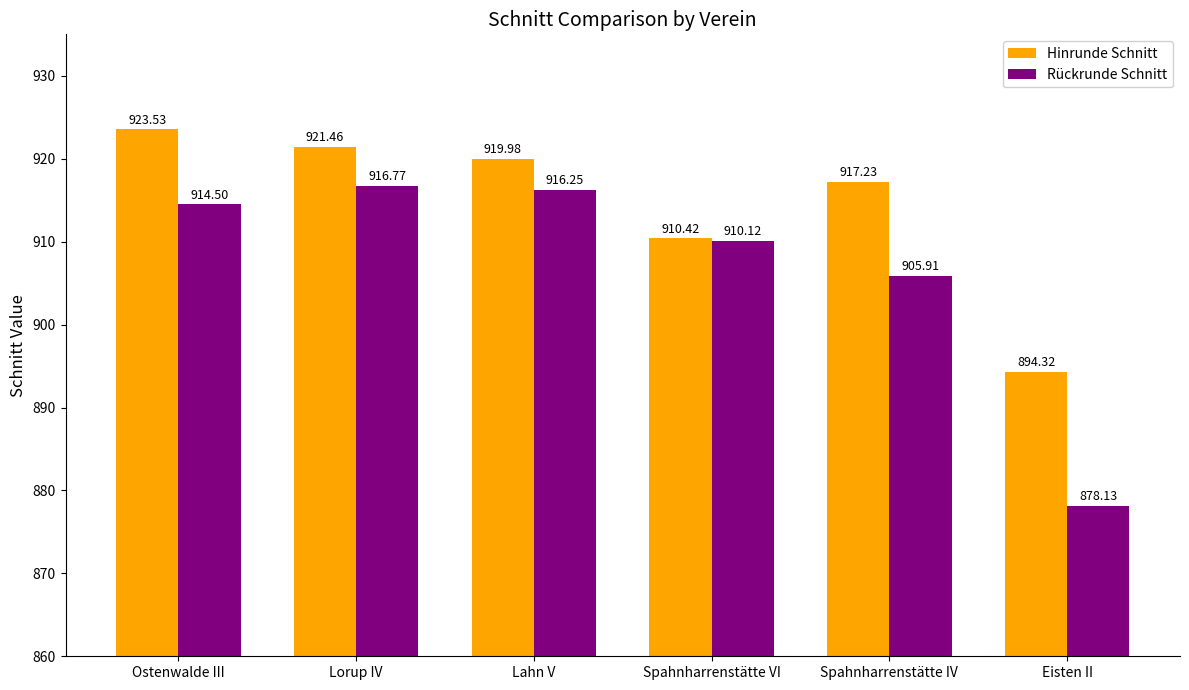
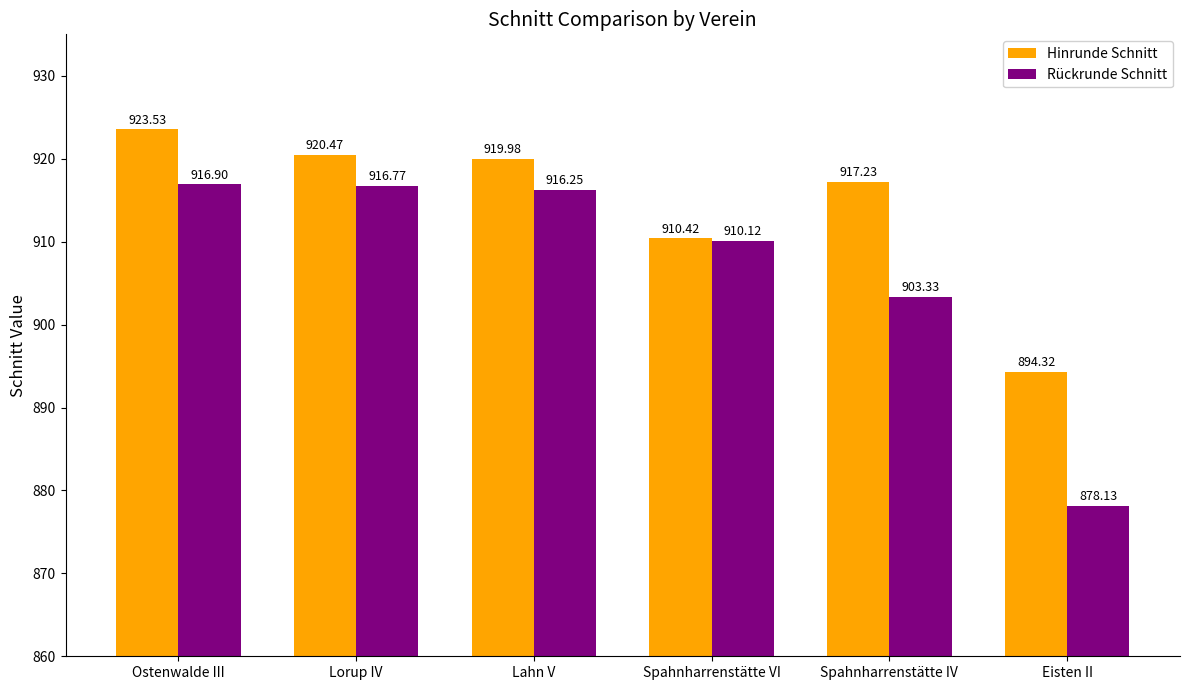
Rückrunde Schnitt, Ostenwalde III: 914.50 -> 916.90
Hinrunde Schnitt, Lorup IV: 921.46 -> 920.47
Rückrunde Schnitt, Spahnharrenstätte IV: 905.91 -> 903.33
